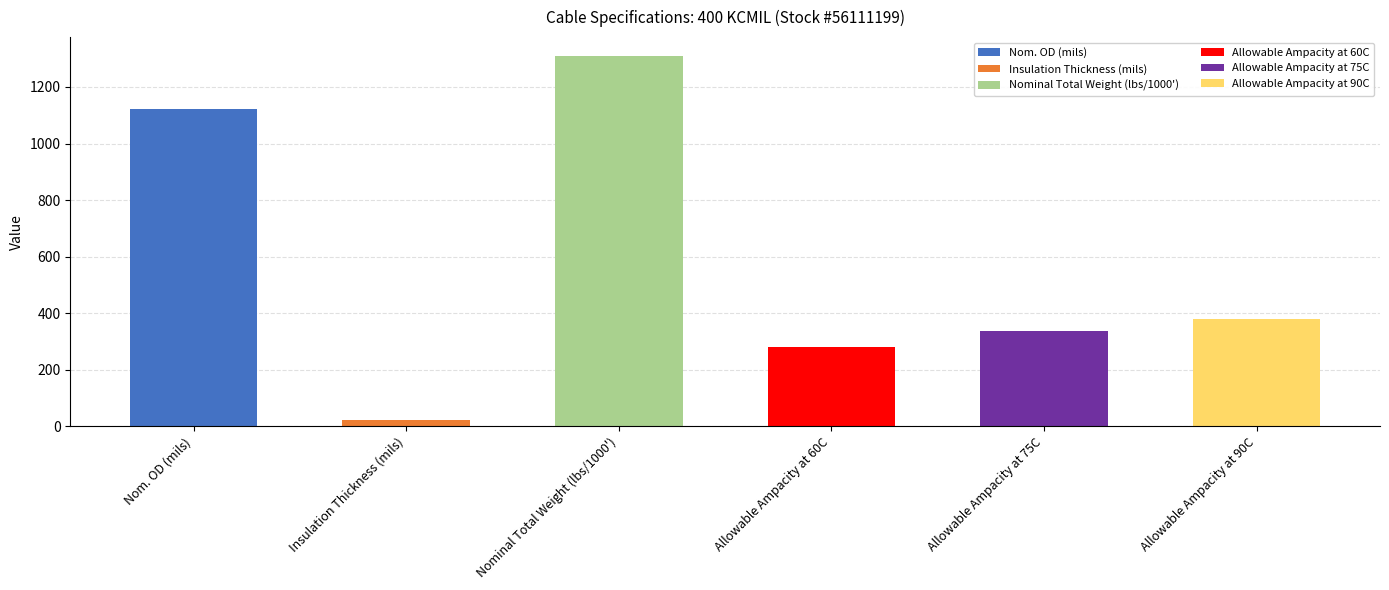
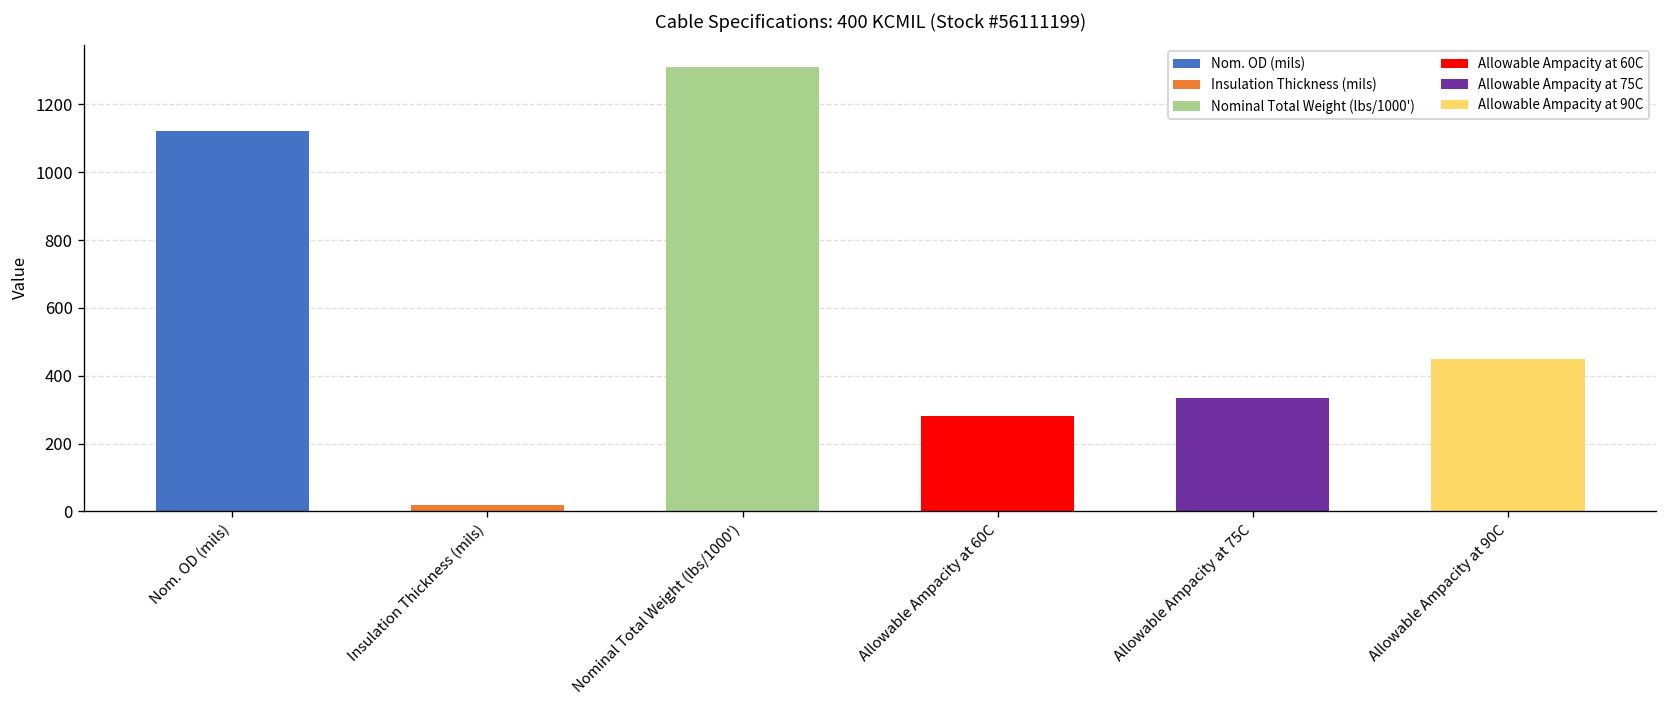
Allowable Ampacity at 90C: 380 -> 450
